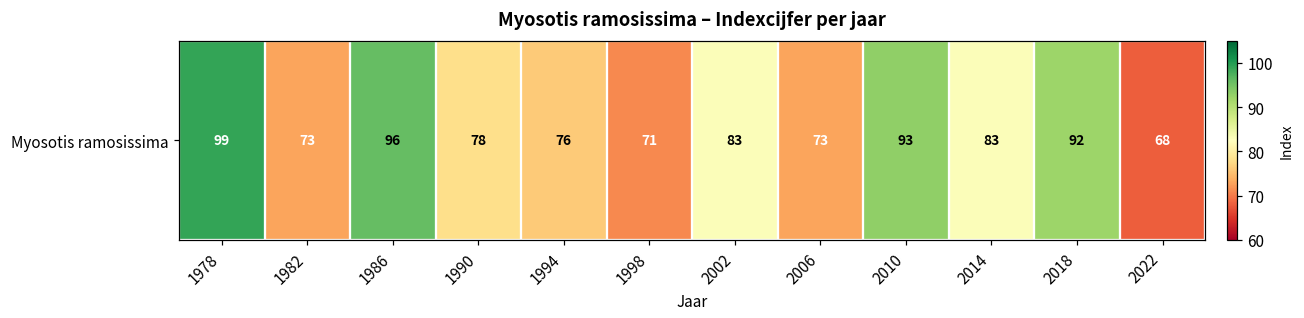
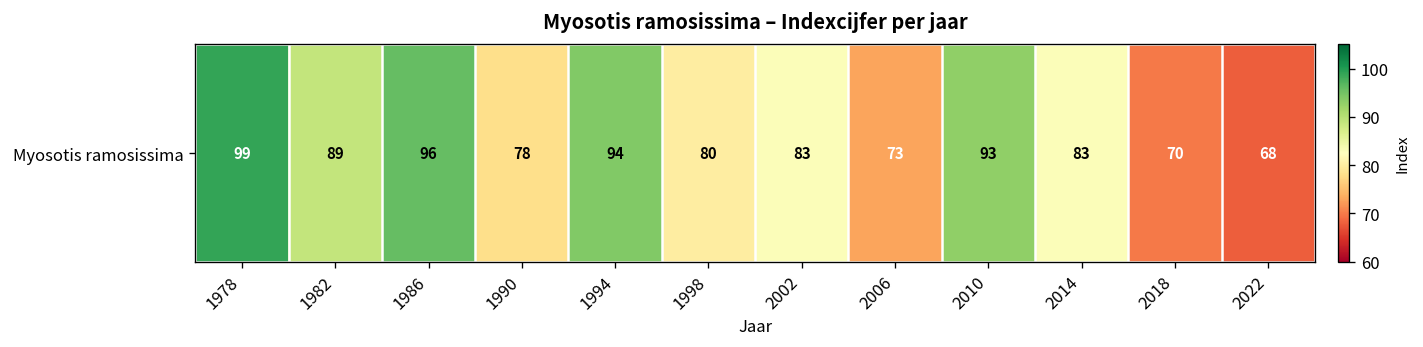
Myosotis ramosissima, 1982: 73 -> 89
Myosotis ramosissima, 1994: 76 -> 94
Myosotis ramosissima, 1998: 71 -> 80
Myosotis ramosissima, 2018: 92 -> 70
